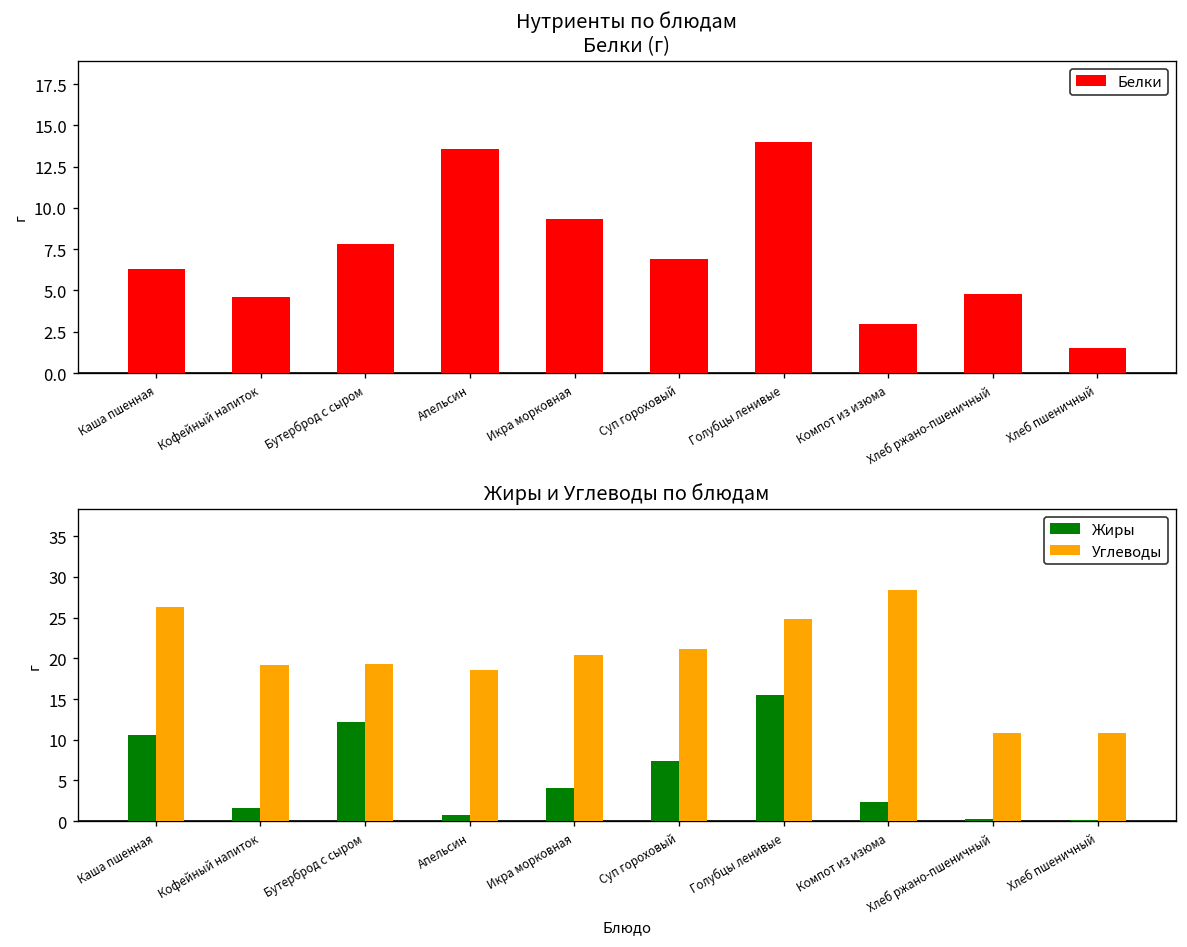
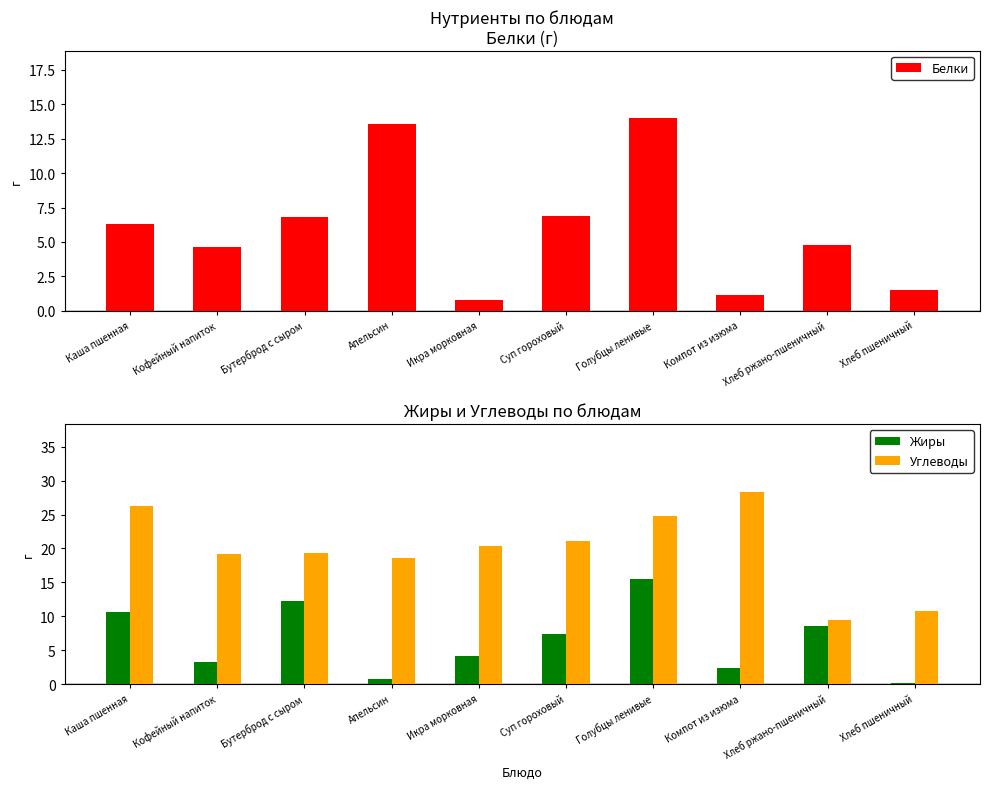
Нутриенты по блюдам Белки (г), Бутерброд с сыром: 7.8 -> 6.8
Нутриенты по блюдам Белки (г), Икра морковная: 9.3 -> 0.8
Нутриенты по блюдам Белки (г), Компот из изюма: 3.0 -> 1.2
Жиры и Углеводы по блюдам, Жиры, Кофейный напиток: 2 -> 3
Жиры и Углеводы по блюдам, Жиры, Хлеб ржано-пшеничный: 0 -> 9
Жиры и Углеводы по блюдам, Углеводы, Хлеб ржано-пшеничный: 11 -> 9
